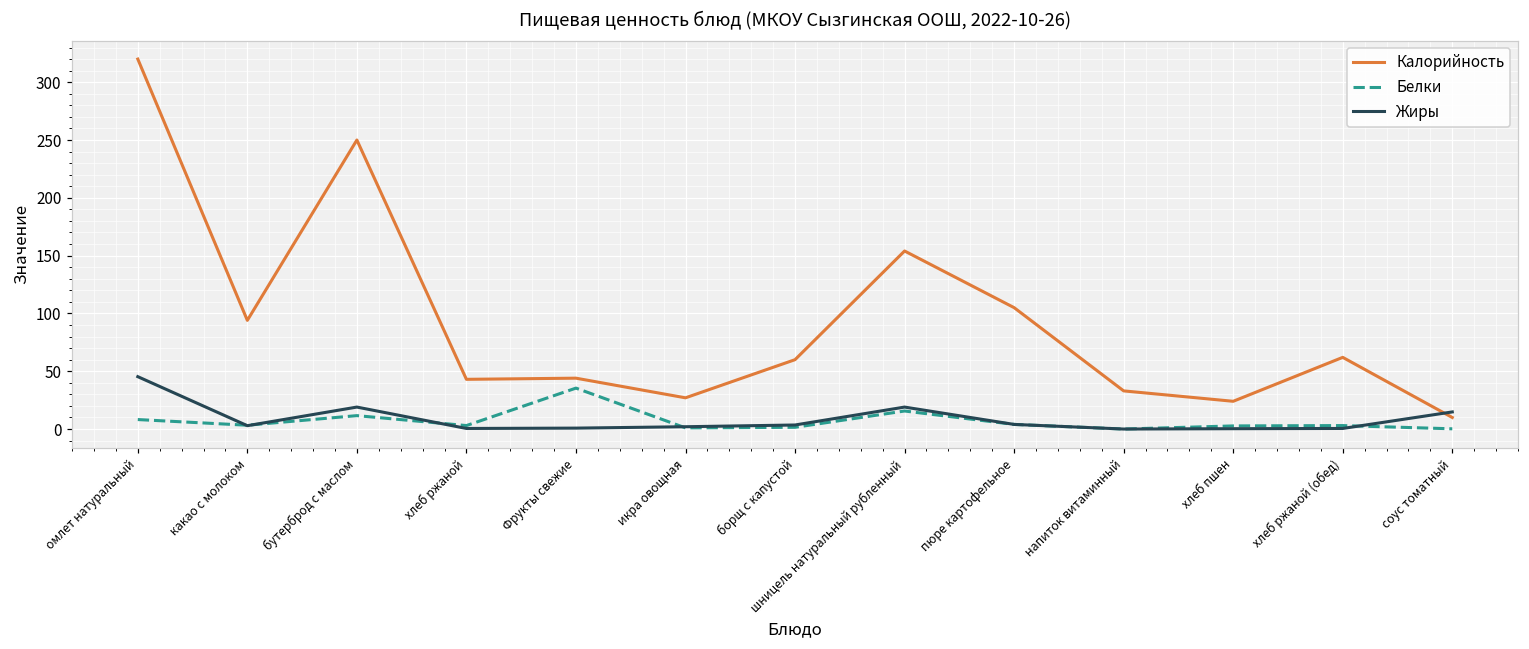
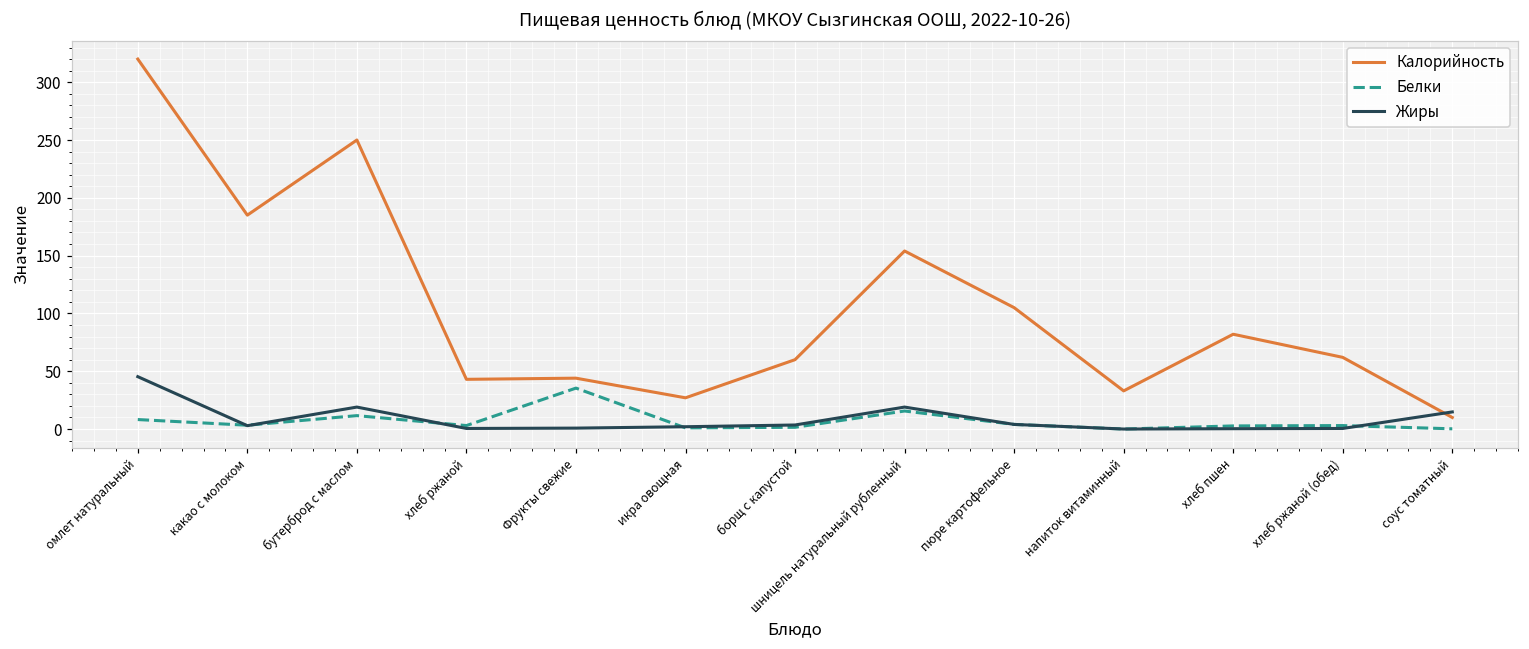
Калорийность, какао с молоком: 94 -> 185
Калорийность, хлеб пшен: 24 -> 82
